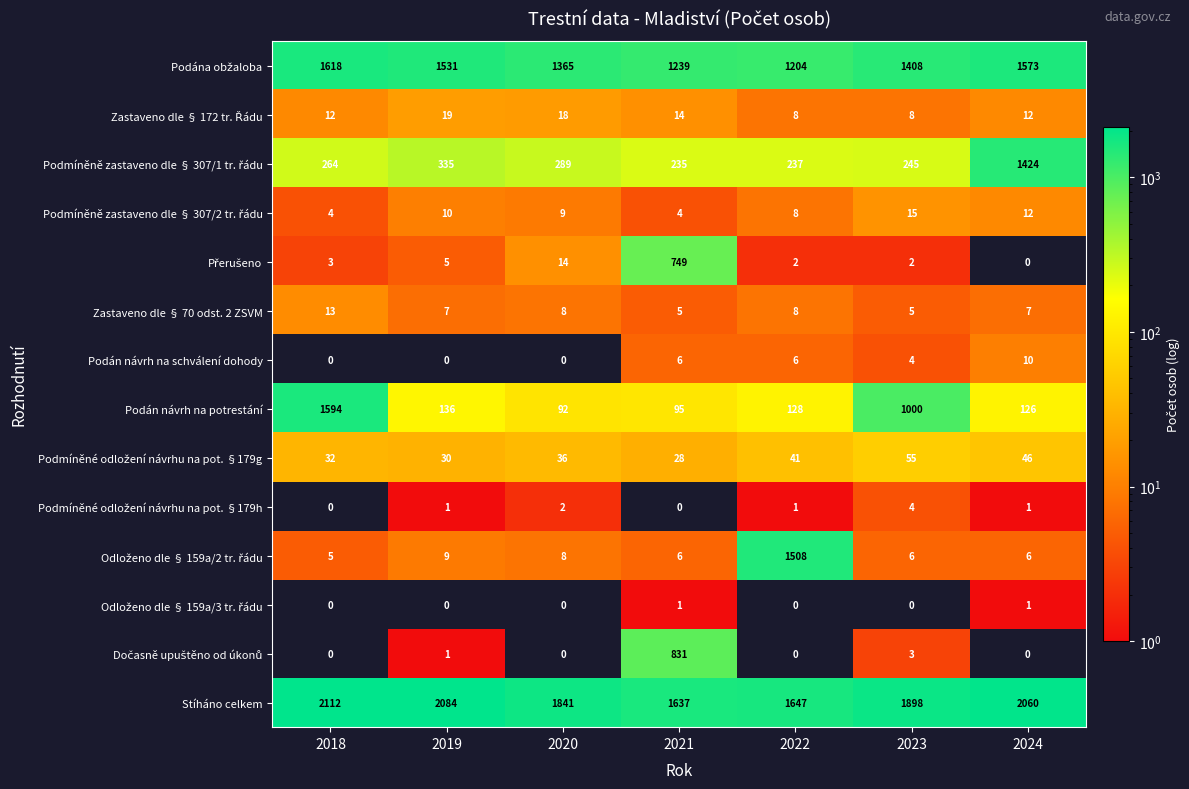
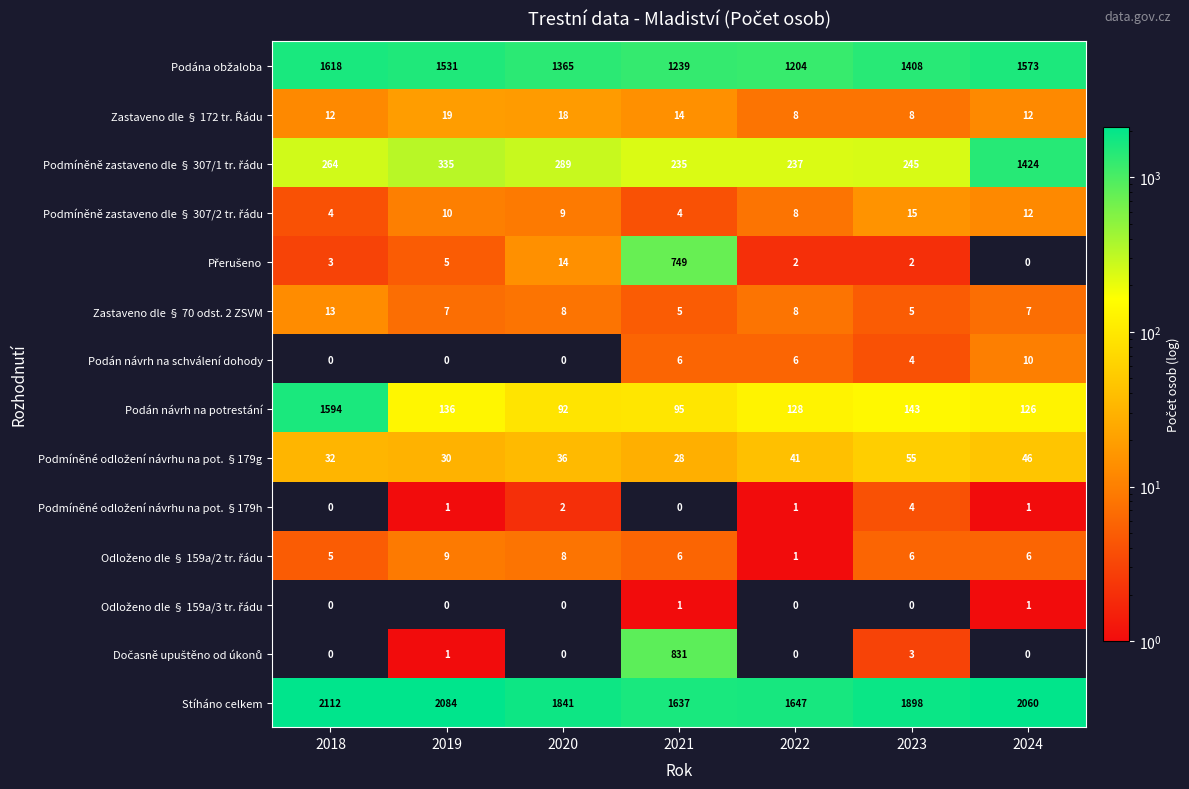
Podán návrh na potrestání, 2023: 1000 -> 143
Odloženo dle § 159a/2 tr. řádu, 2022: 1508 -> 1
